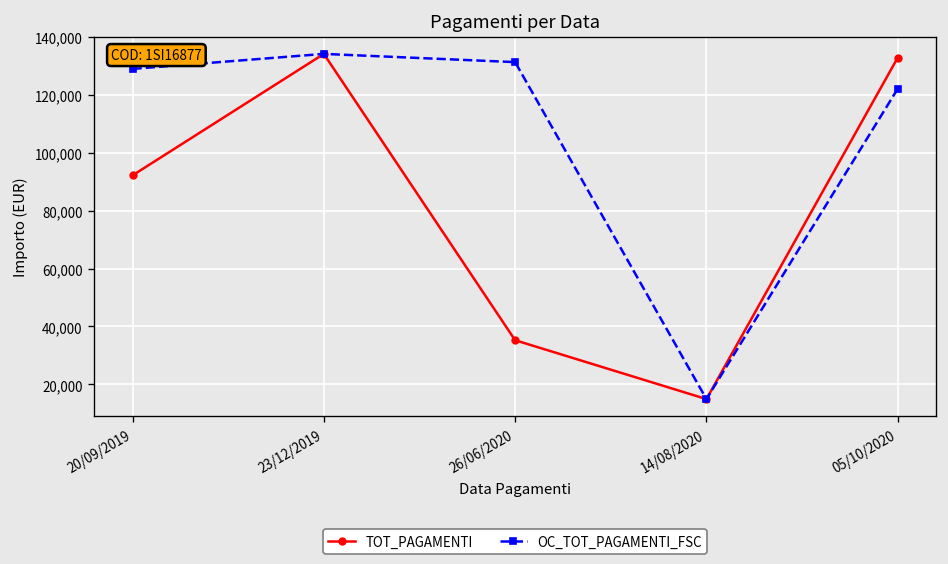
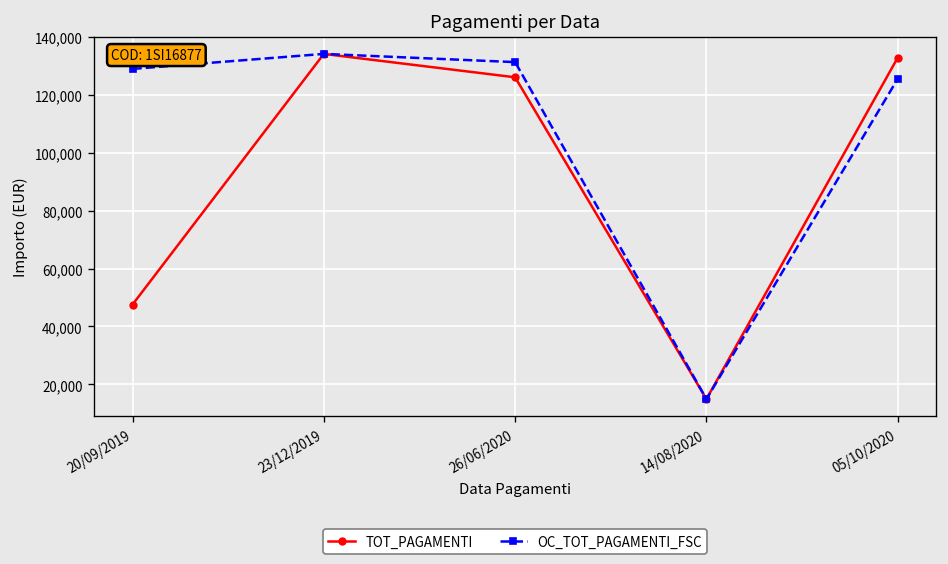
TOT_PAGAMENTI, 20/09/2019: 92,000 -> 48,000
TOT_PAGAMENTI, 26/06/2020: 35,000 -> 126,000
OC_TOT_PAGAMENTI_FSC, 05/10/2020: 122,000 -> 126,000
